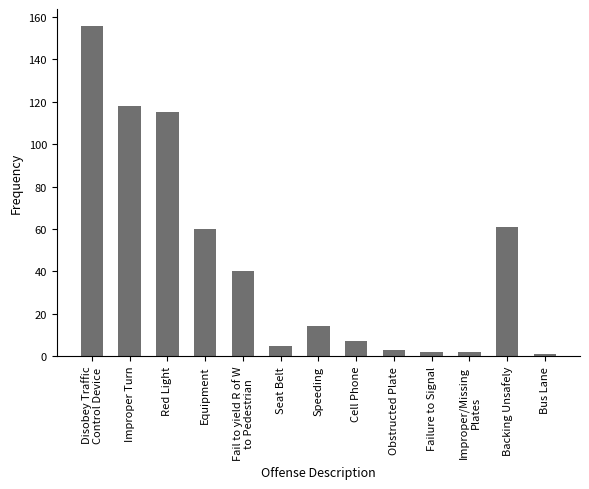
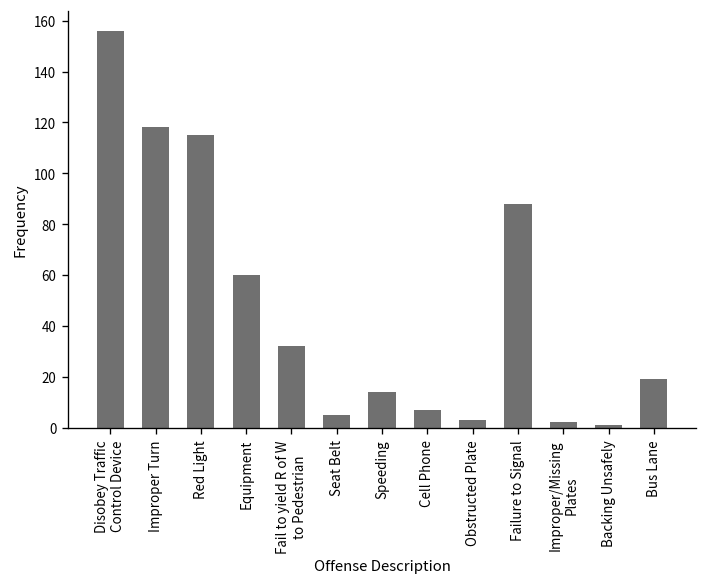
Fail to yield R of W to Pedestrian: 40 -> 32
Failure to Signal: 2 -> 88
Backing Unsafely: 61 -> 1
Bus Lane: 1 -> 19
